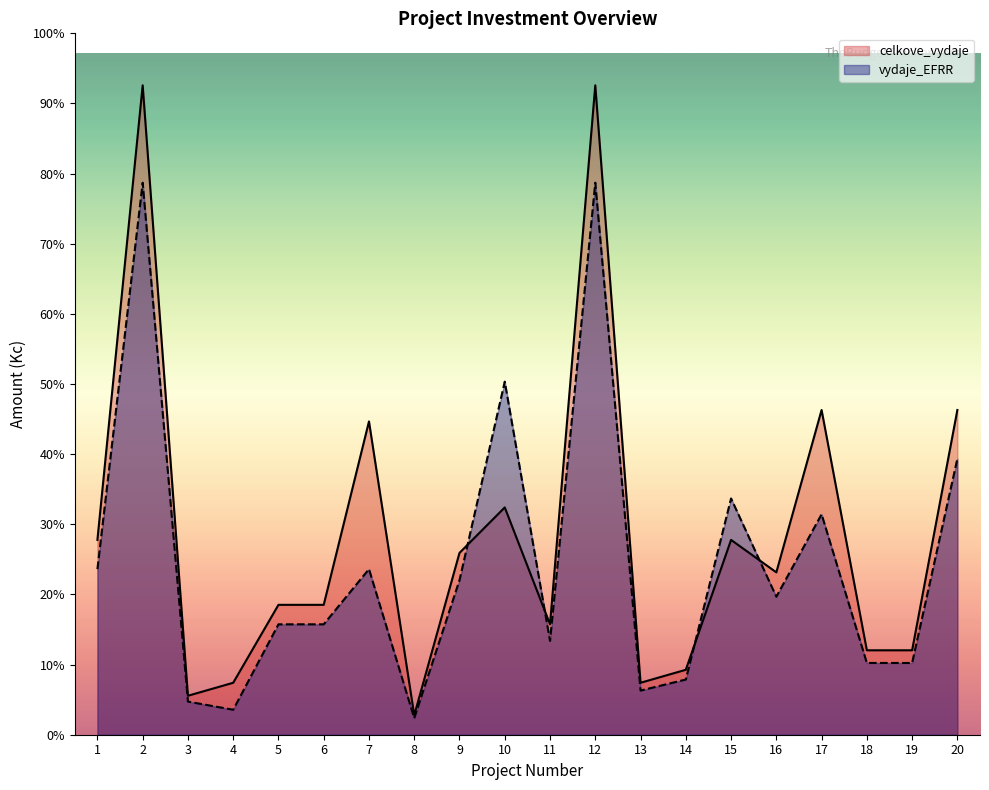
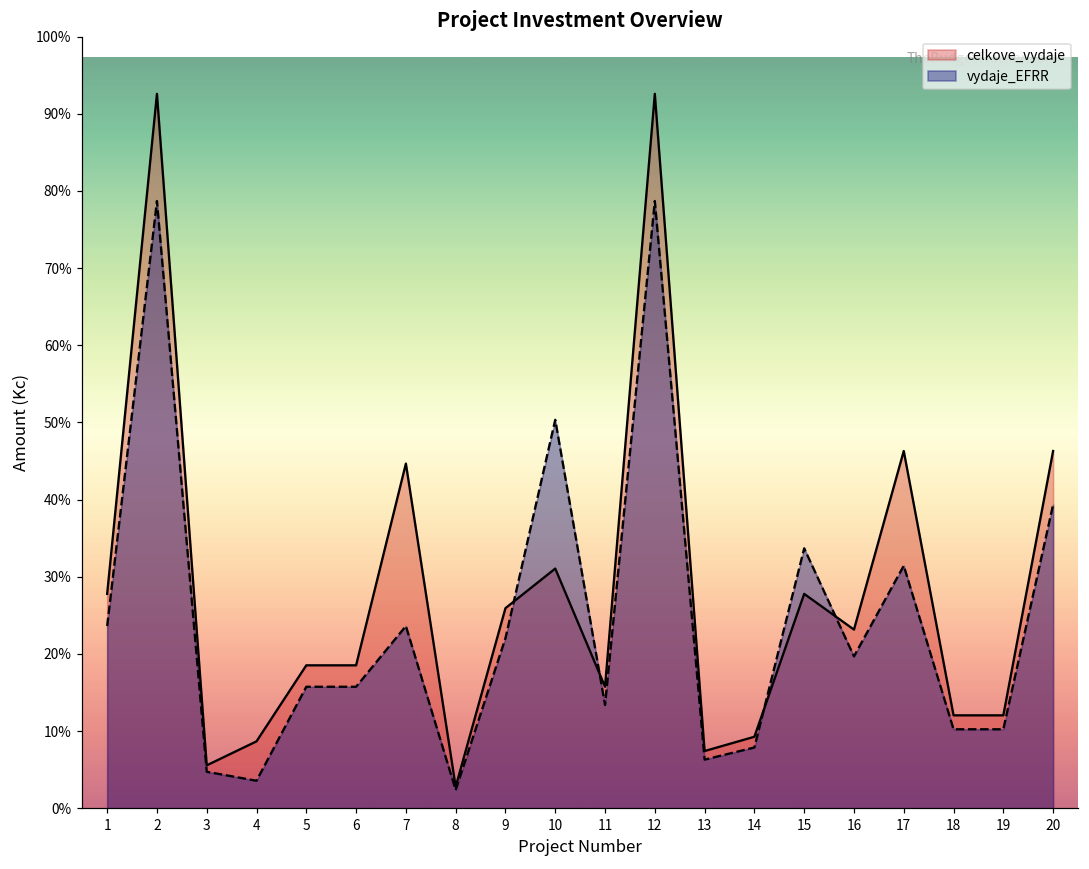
celkove_vydaje, 4: 7% -> 9%
celkove_vydaje, 10: 32% -> 31%
